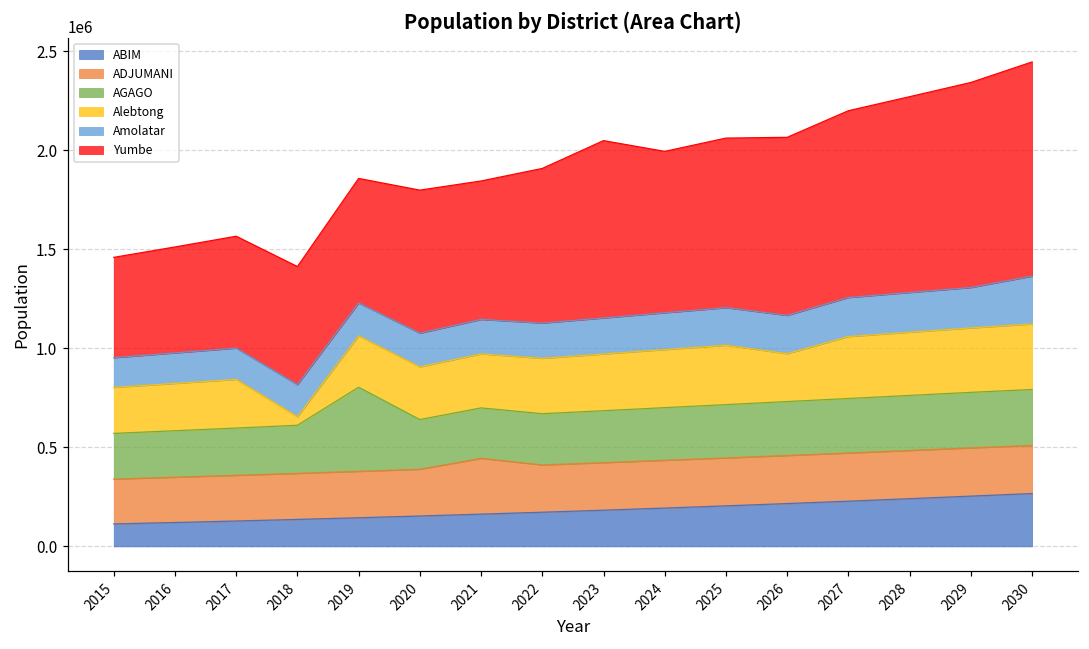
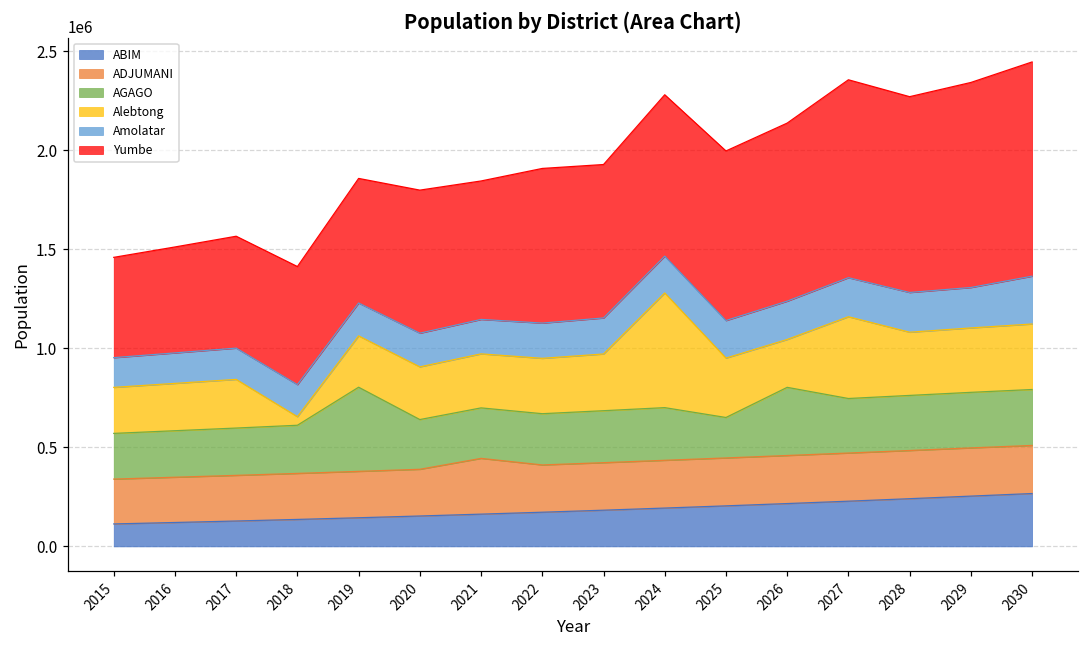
Yumbe, 2023: 900000 -> 780000
Alebtong, 2024: 290000 -> 580000
AGAGO, 2025: 270000 -> 200000
AGAGO, 2026: 270000 -> 340000
Alebtong, 2027: 310000 -> 410000
Yumbe, 2027: 940000 -> 1000000
